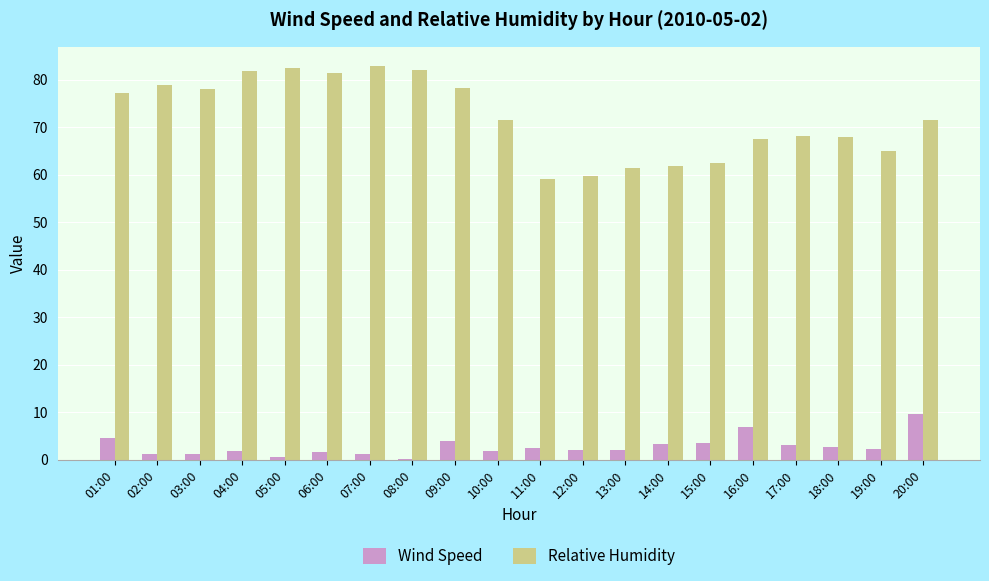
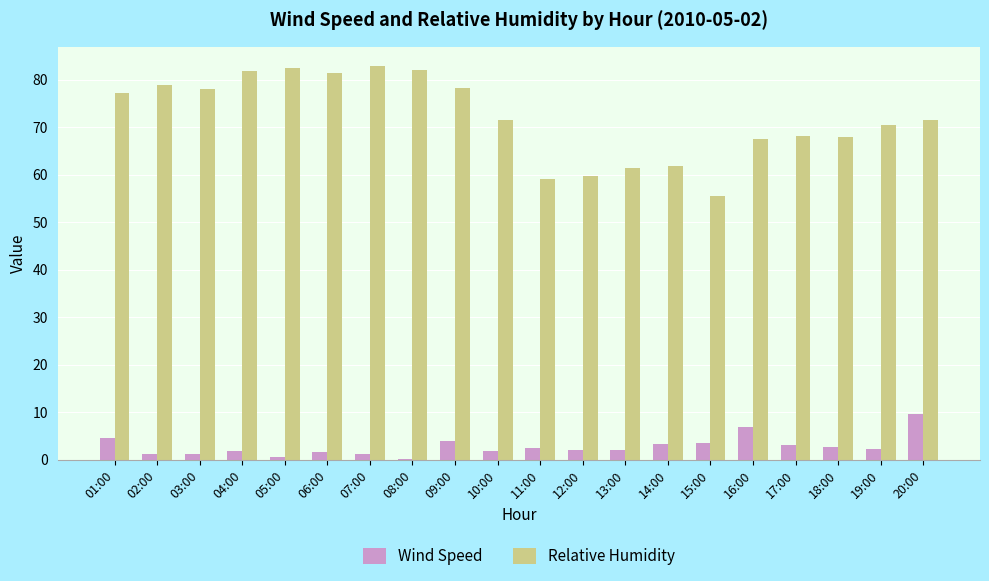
Relative Humidity, 15:00: 62 -> 56
Relative Humidity, 19:00: 65 -> 71
